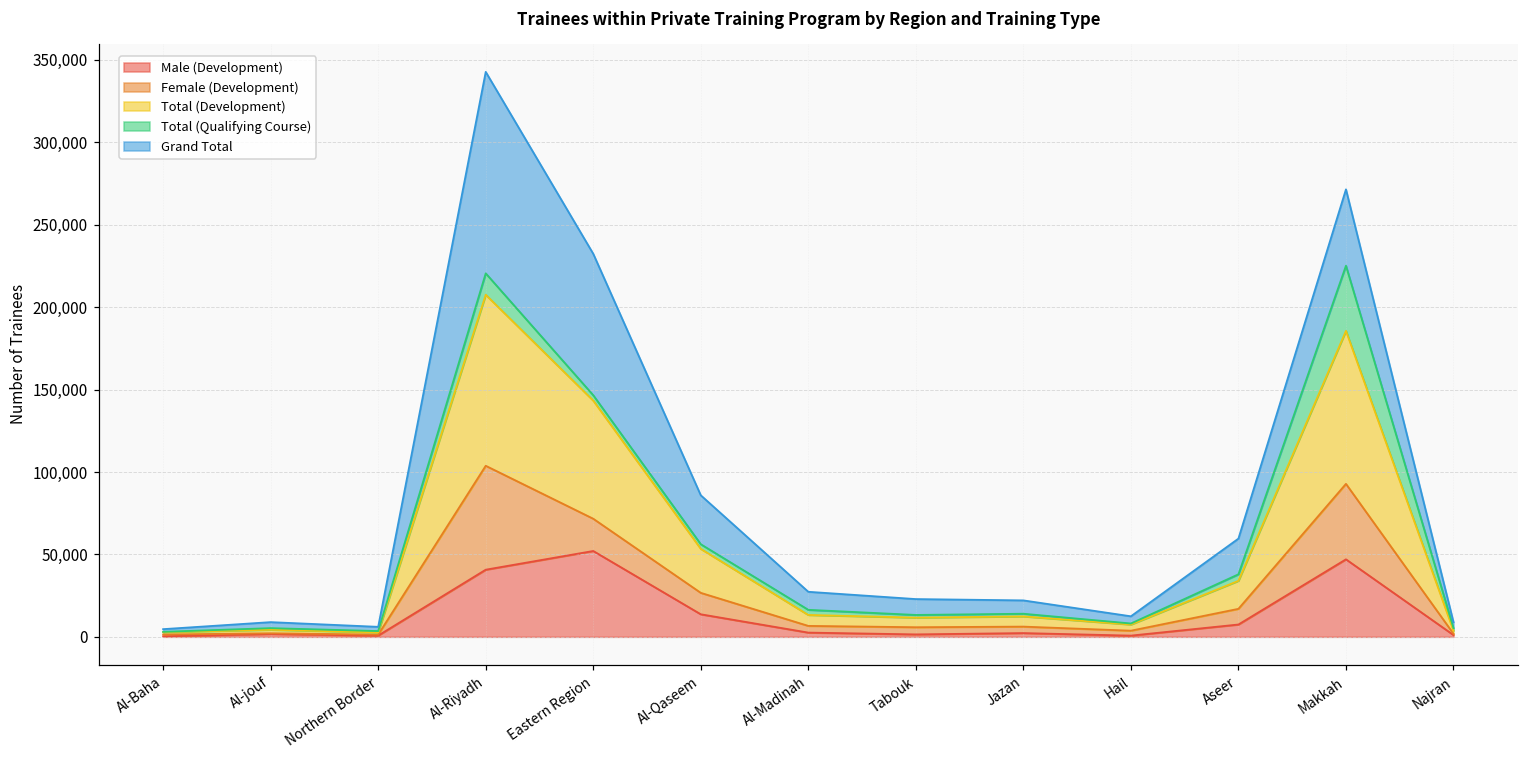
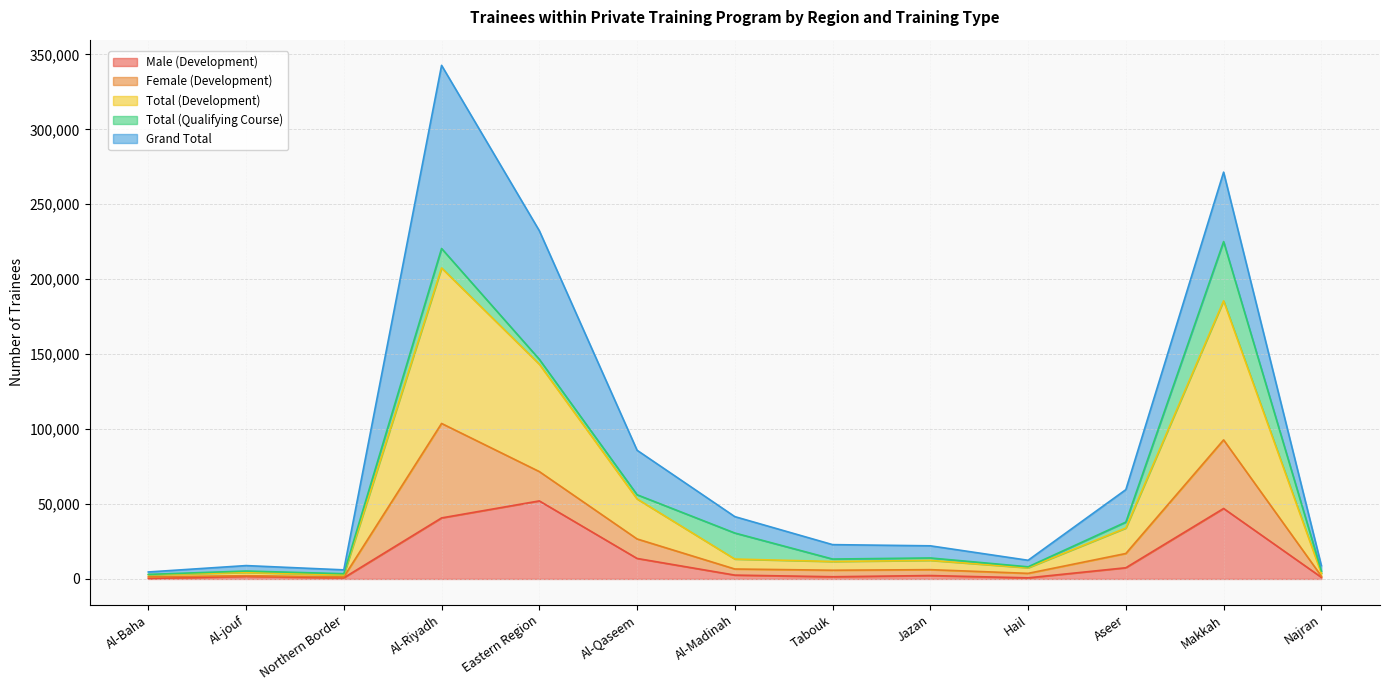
Total (Qualifying Course), Al-Madinah: 3,000 -> 17,000
